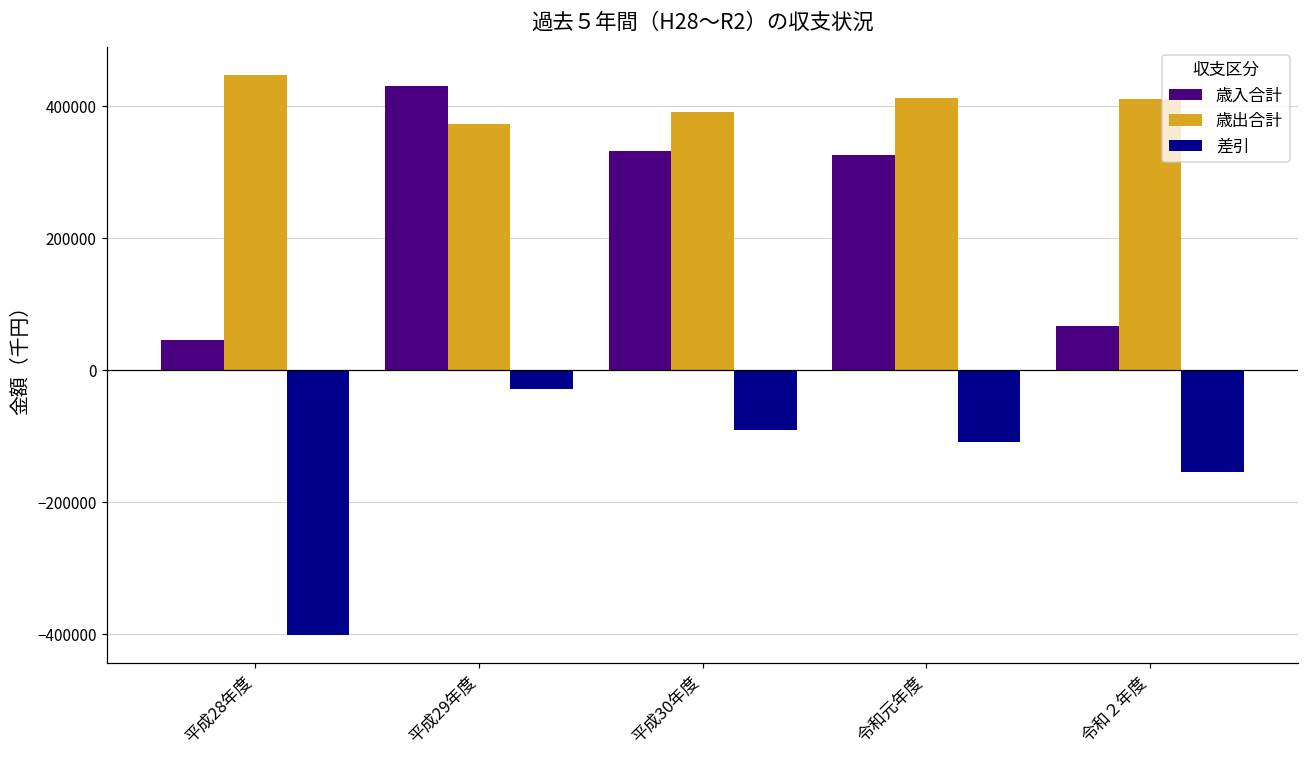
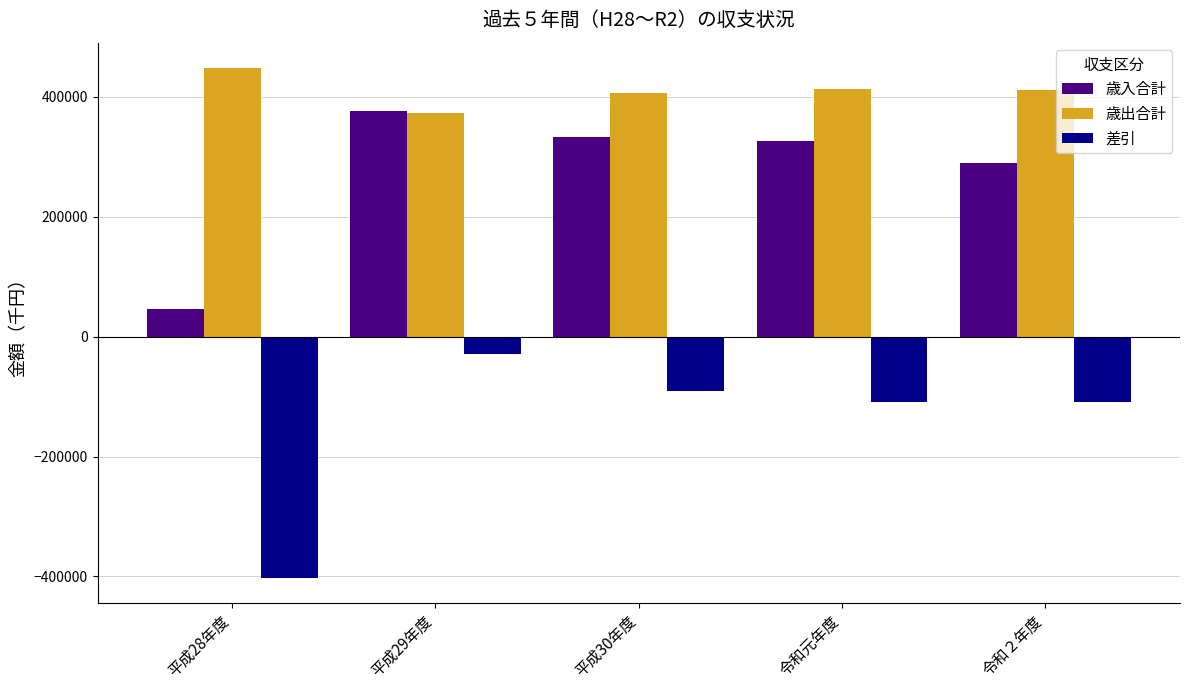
歳入合計, 平成29年度: 430000 -> 380000
歳出合計, 平成30年度: 390000 -> 410000
歳入合計, 令和２年度: 70000 -> 290000
差引, 令和２年度: -150000 -> -110000
